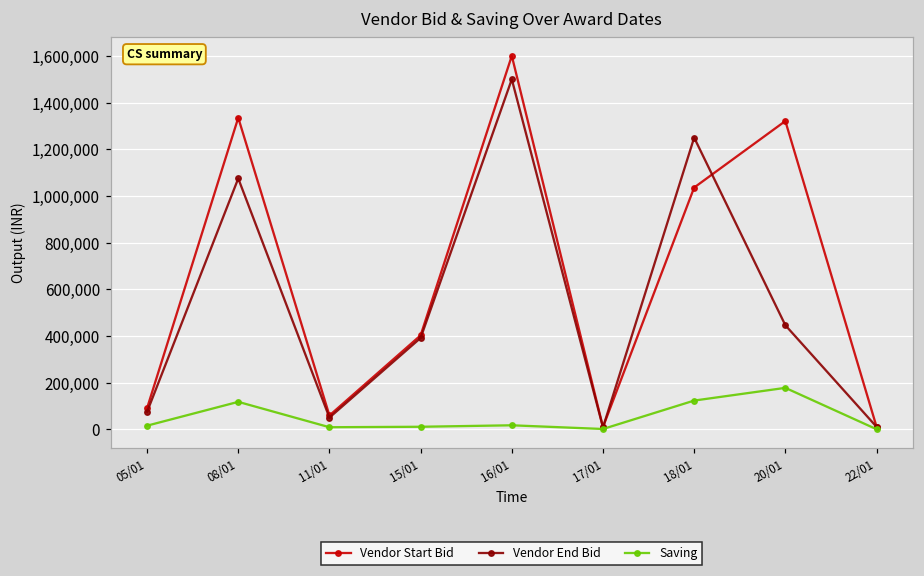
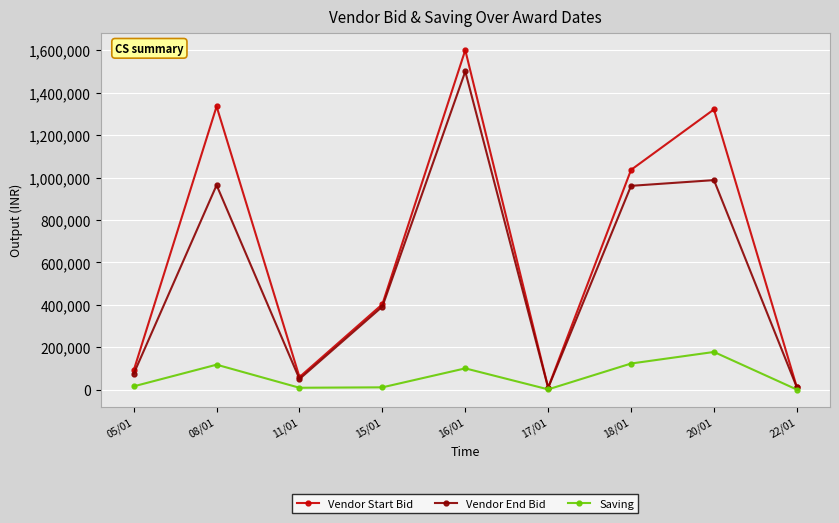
Vendor End Bid, 08/01: 1,080,000 -> 960,000
Saving, 16/01: 20,000 -> 100,000
Vendor End Bid, 18/01: 1,250,000 -> 960,000
Vendor End Bid, 20/01: 450,000 -> 990,000
